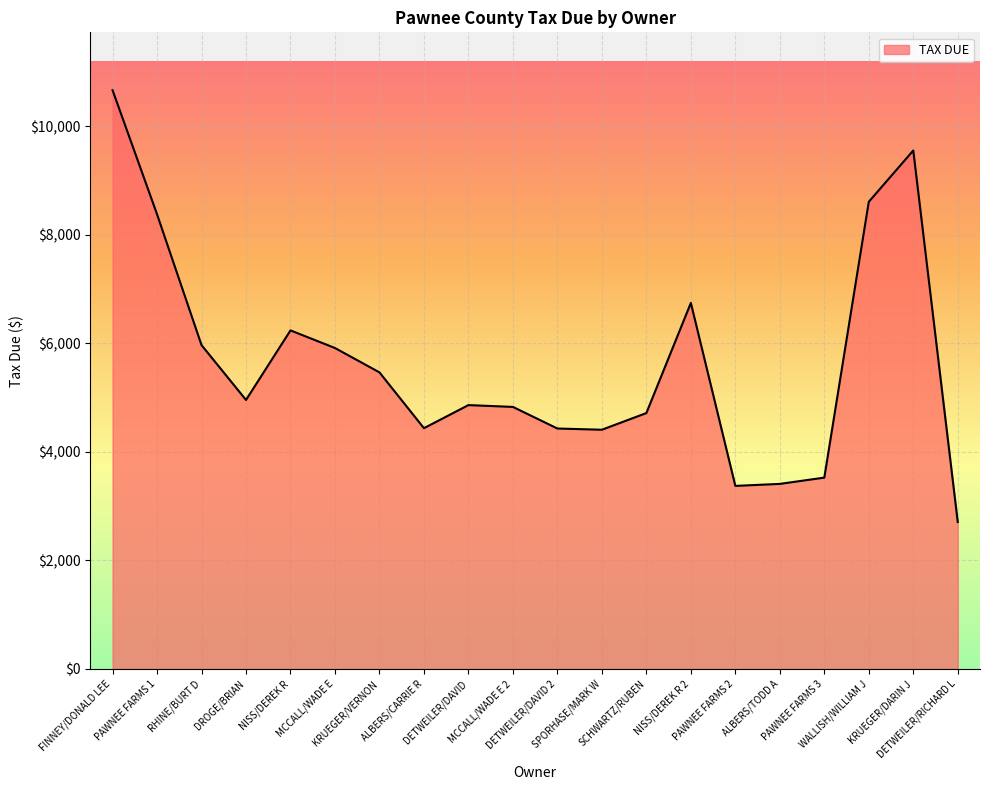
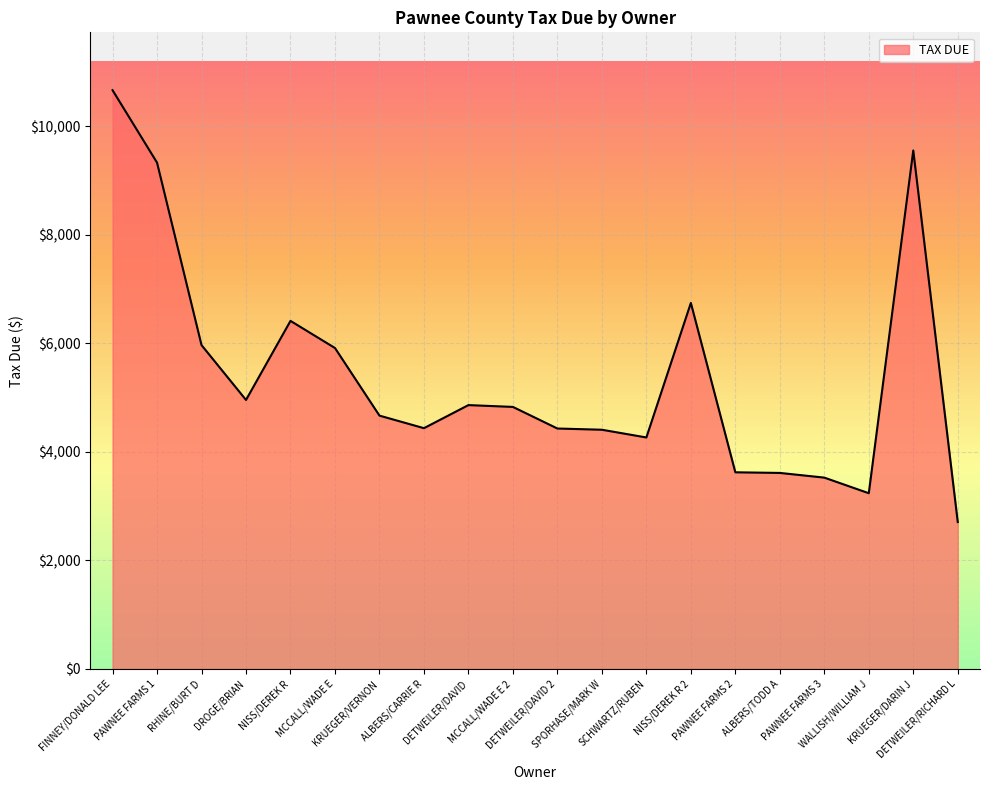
PAWNEE FARMS 1: $8,400 -> $9,300
NISS/DEREK R: $6,200 -> $6,400
KRUEGER/VERNON: $5,500 -> $4,700
SCHWARTZ/RUBEN: $4,700 -> $4,300
PAWNEE FARMS 2: $3,400 -> $3,600
ALBERS/TODD A: $3,400 -> $3,600
WALLISH/WILLIAM J: $8,600 -> $3,200
